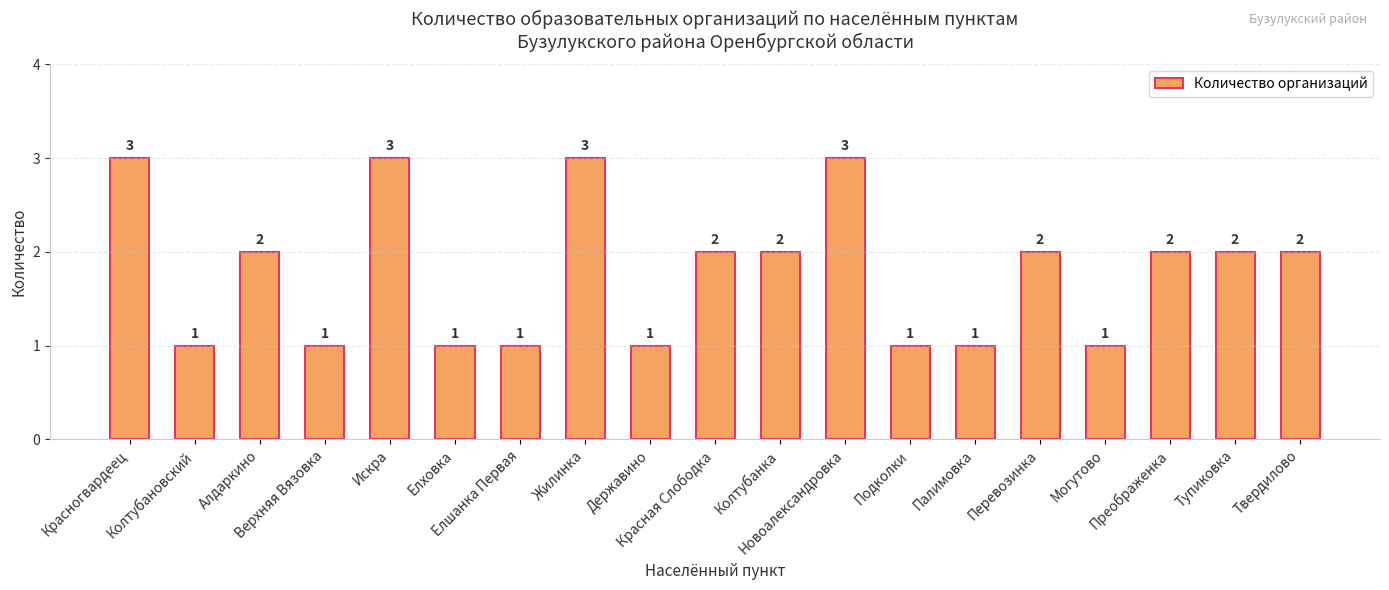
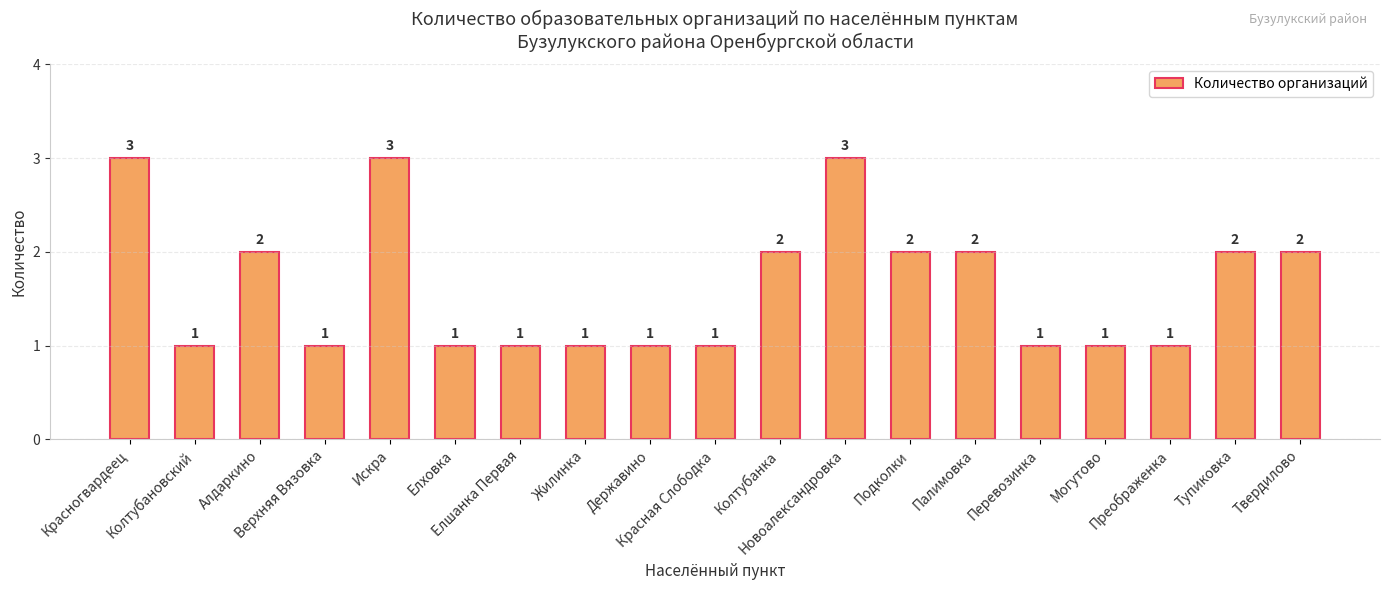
Жилинка: 3 -> 1
Красная Слободка: 2 -> 1
Подколки: 1 -> 2
Палимовка: 1 -> 2
Перевозинка: 2 -> 1
Преображенка: 2 -> 1
